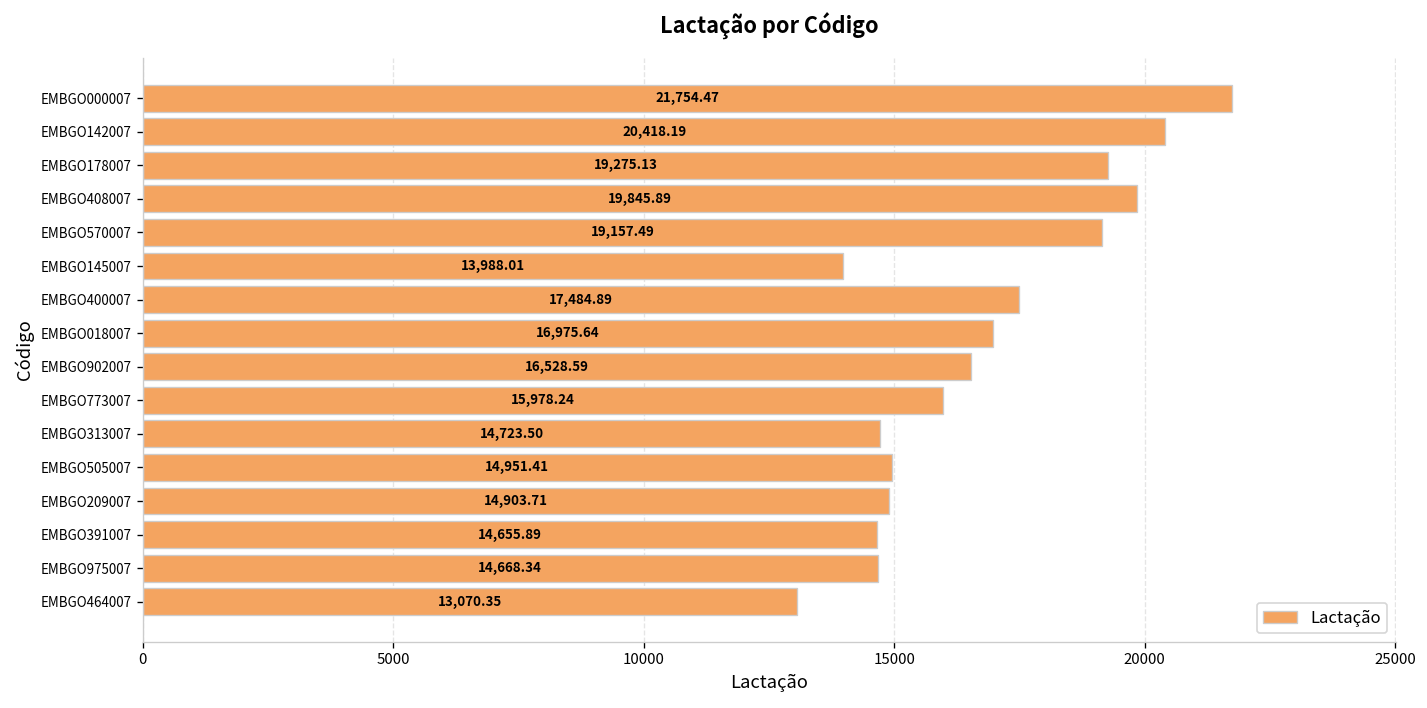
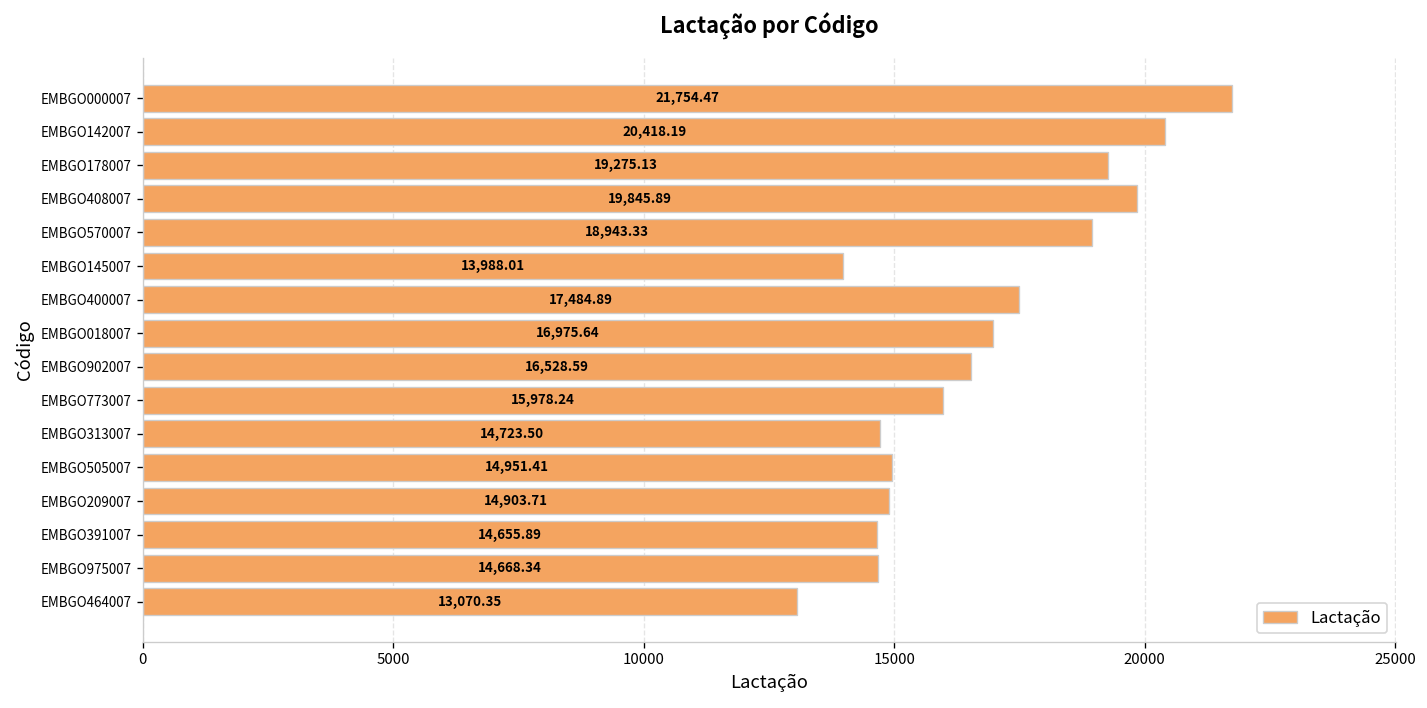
EMBGO570007: 19,157.49 -> 18,943.33
